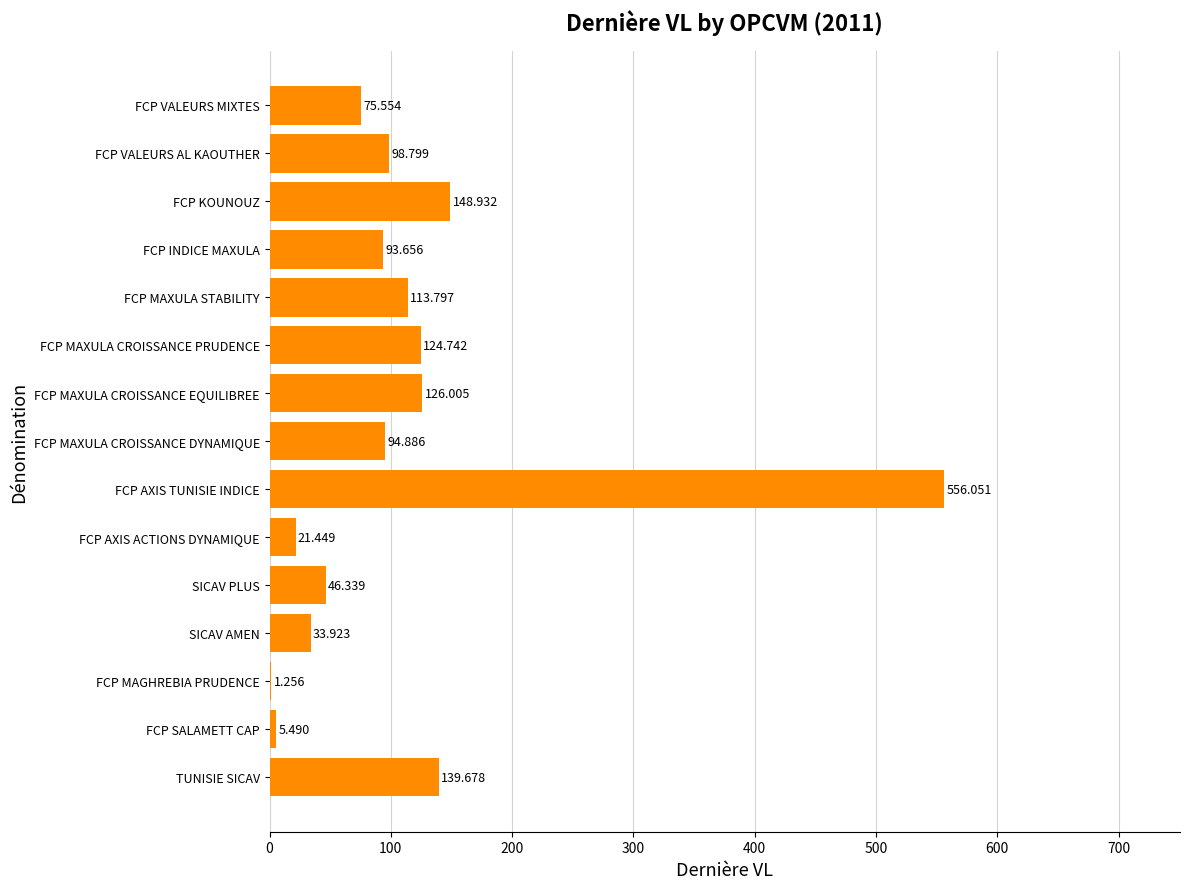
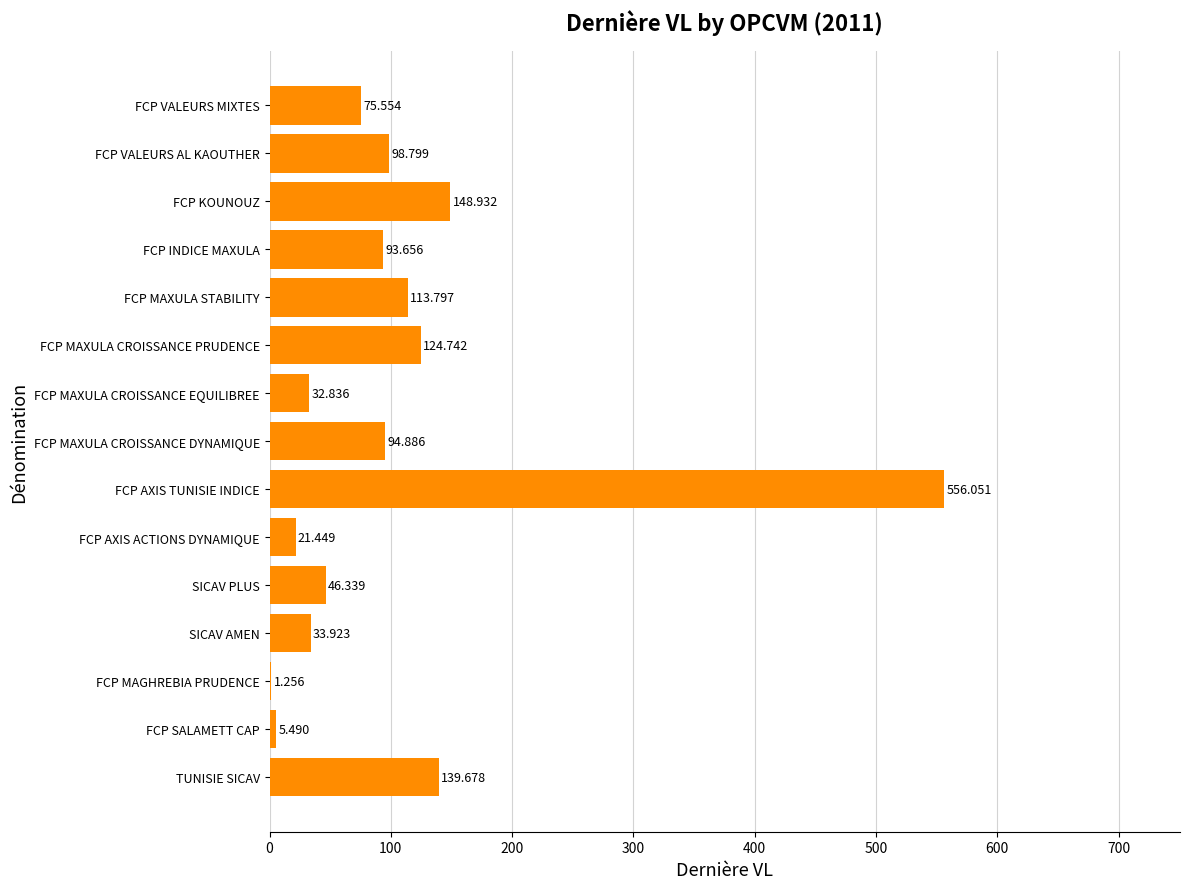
FCP MAXULA CROISSANCE EQUILIBREE: 126.005 -> 32.836
